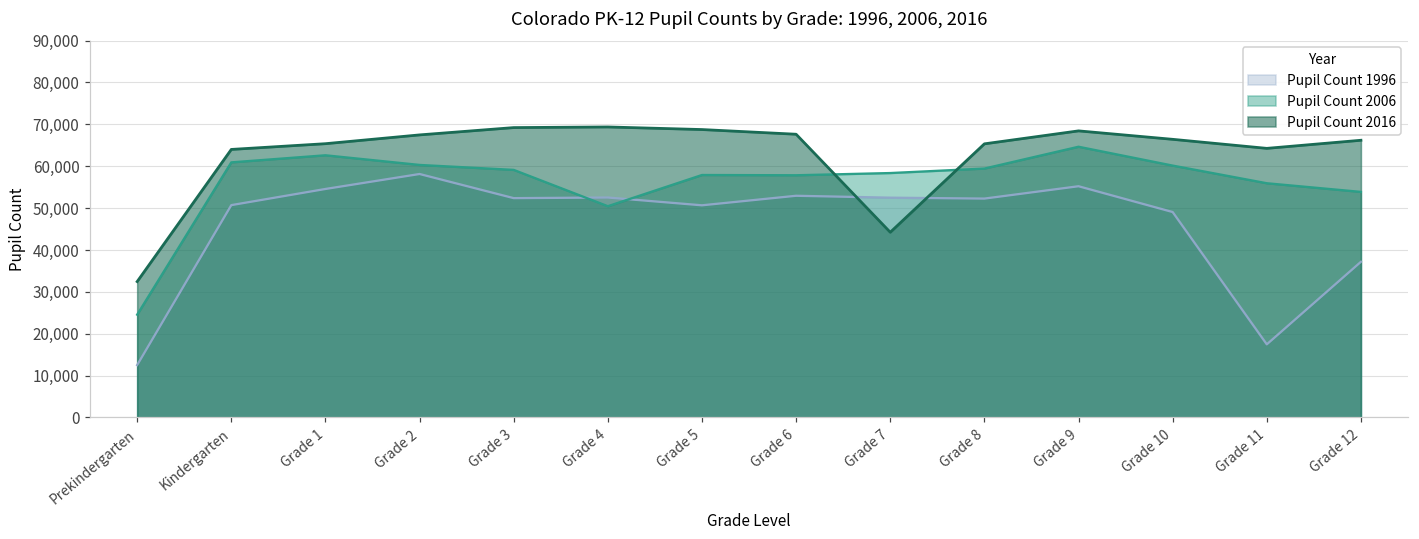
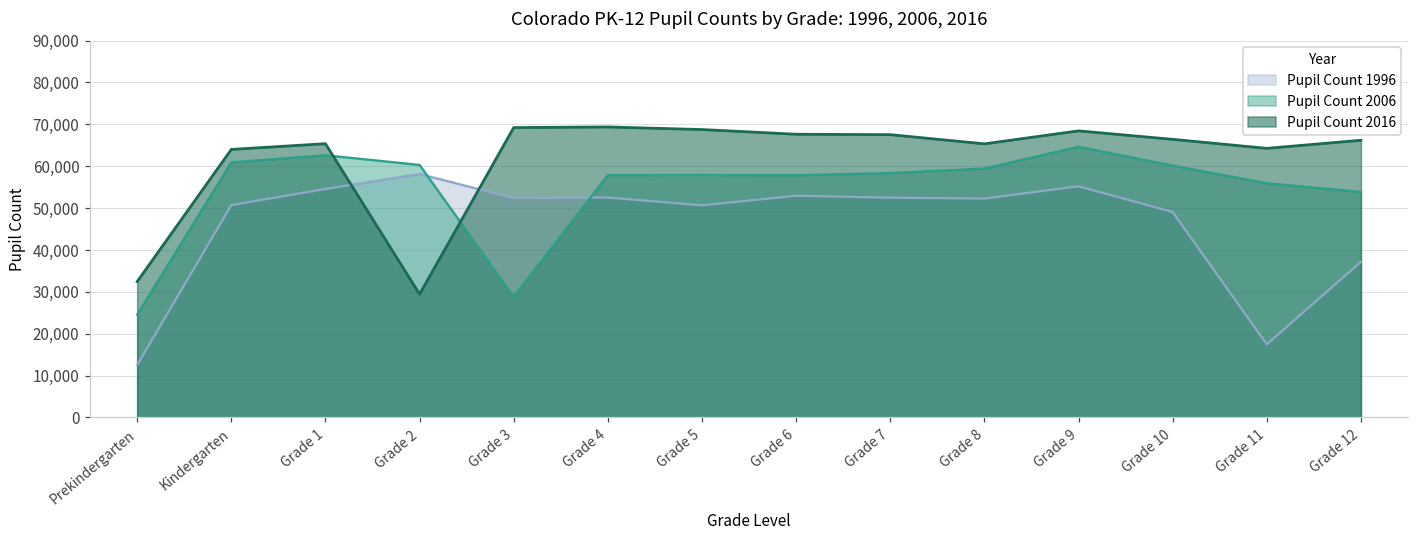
Pupil Count 2016, Grade 2: 67,000 -> 29,000
Pupil Count 2006, Grade 3: 59,000 -> 29,000
Pupil Count 2006, Grade 4: 50,000 -> 58,000
Pupil Count 2016, Grade 7: 44,000 -> 68,000
